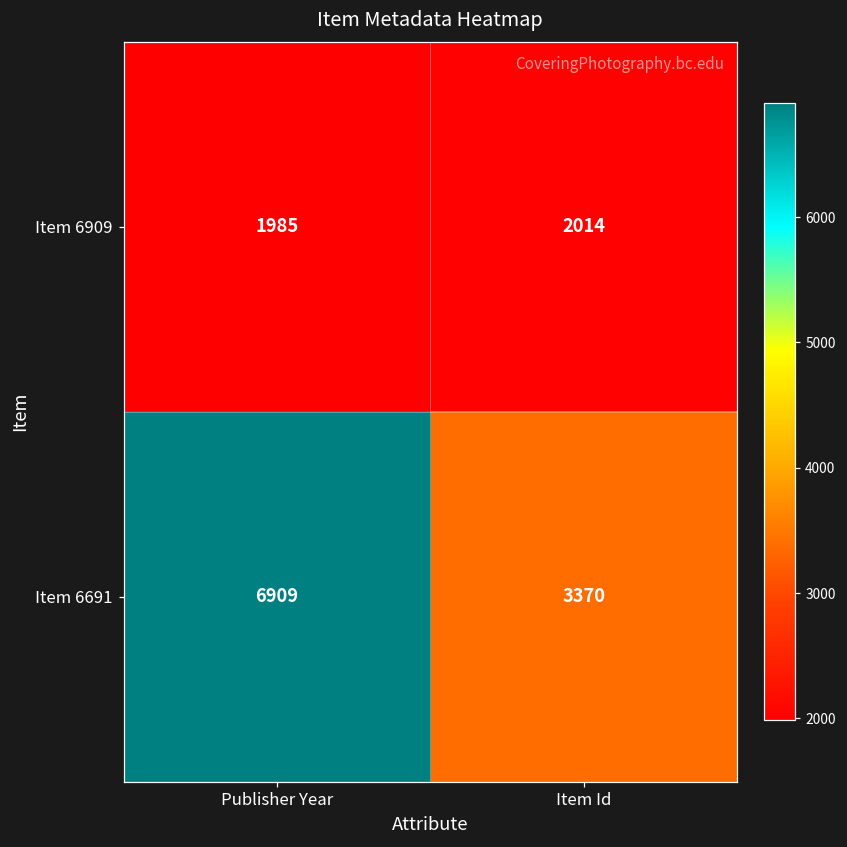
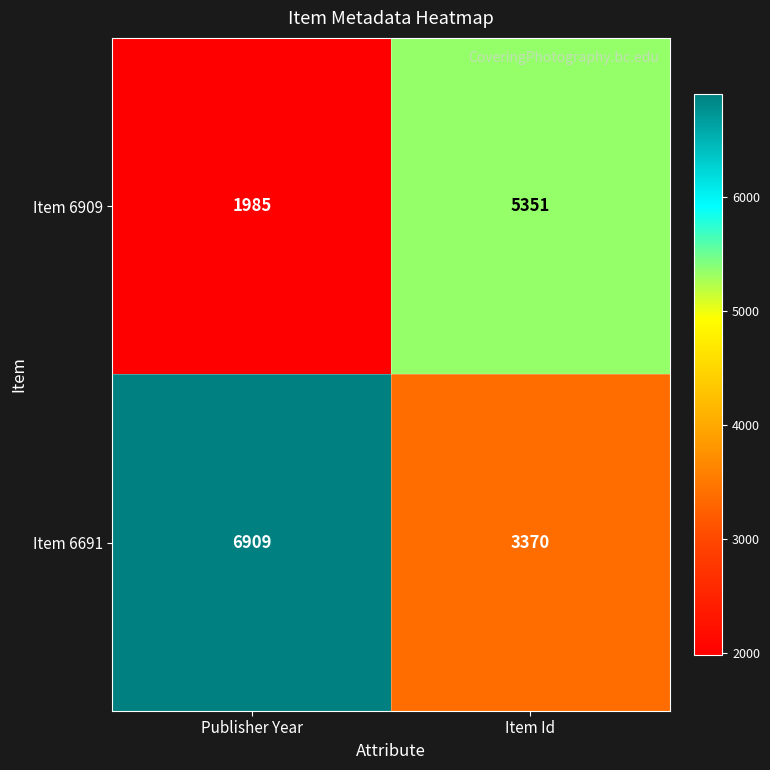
Item 6909, Item Id: 2014 -> 5351
